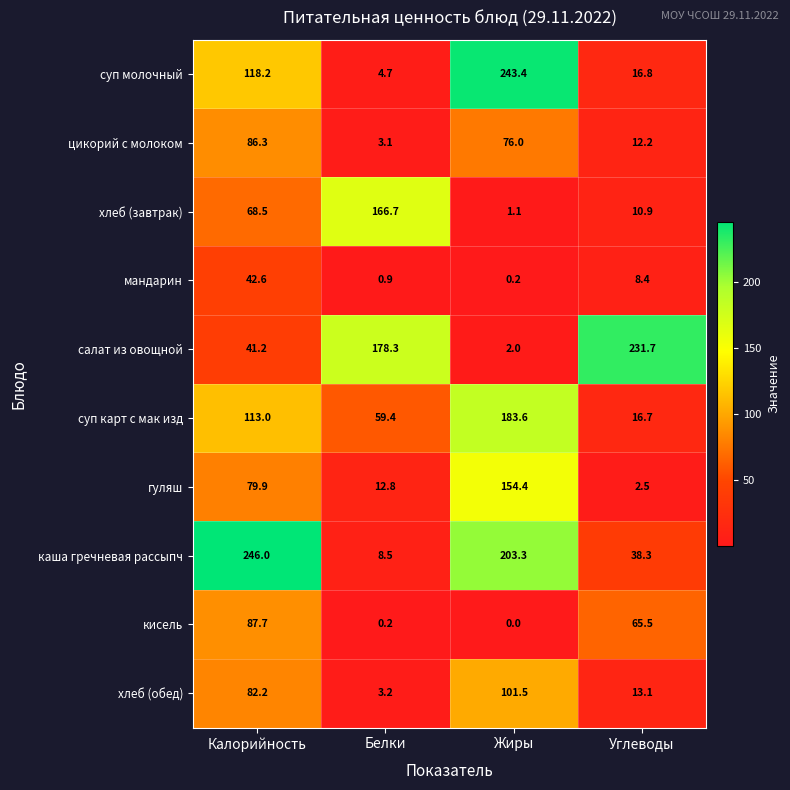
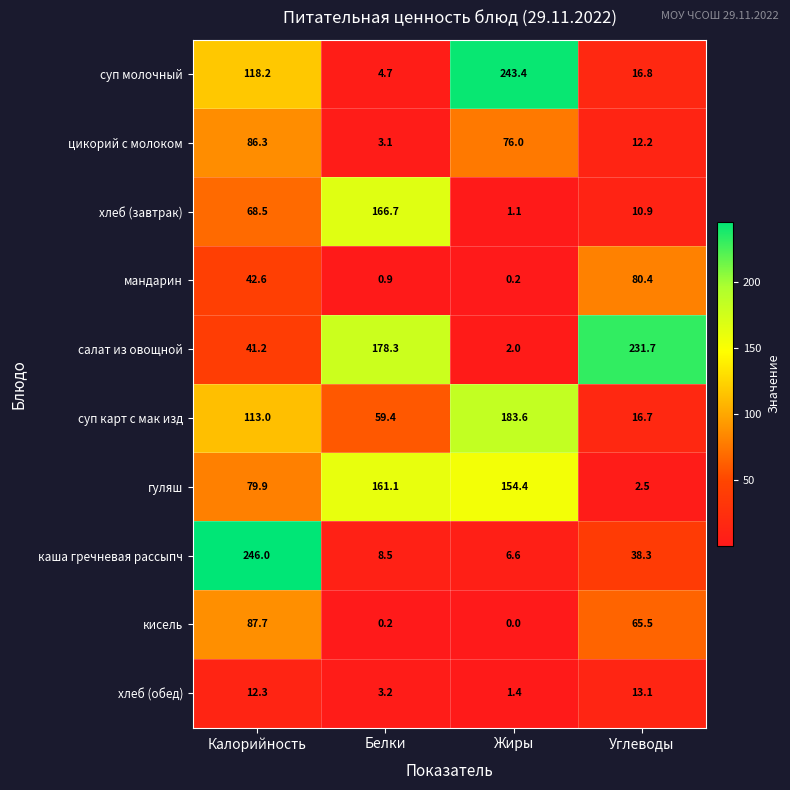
мандарин, Углеводы: 8.4 -> 80.4
гуляш, Белки: 12.8 -> 161.1
каша гречневая рассыпч, Жиры: 203.3 -> 6.6
хлеб (обед), Калорийность: 82.2 -> 12.3
хлеб (обед), Жиры: 101.5 -> 1.4
